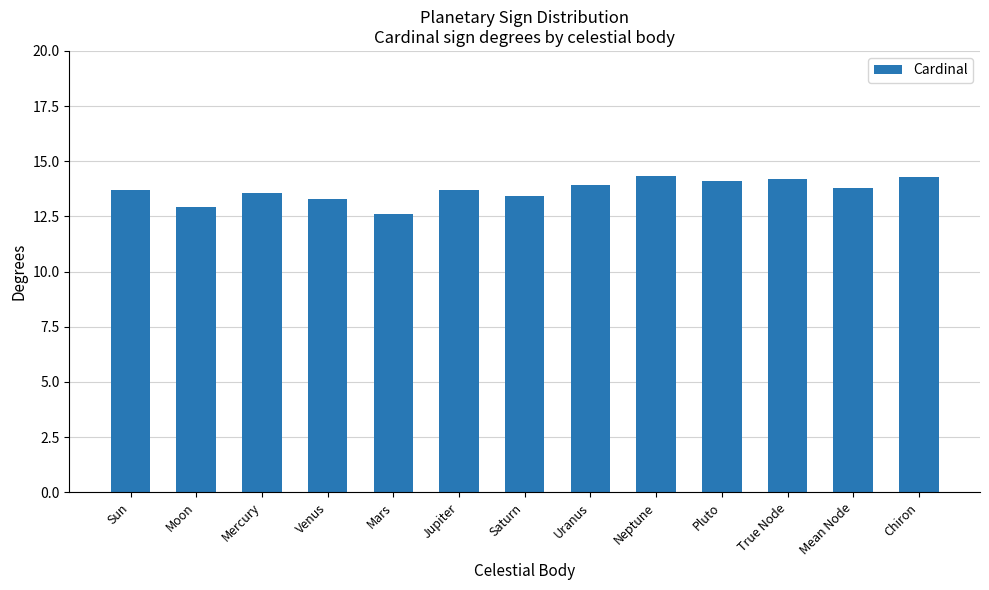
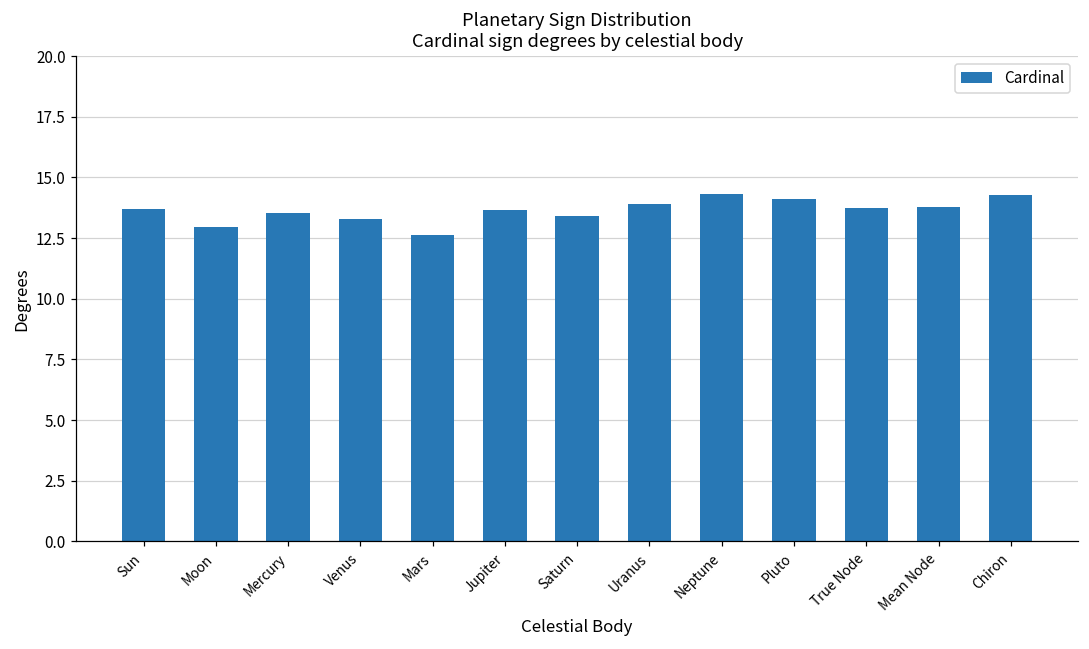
True Node: 14.2 -> 13.7
